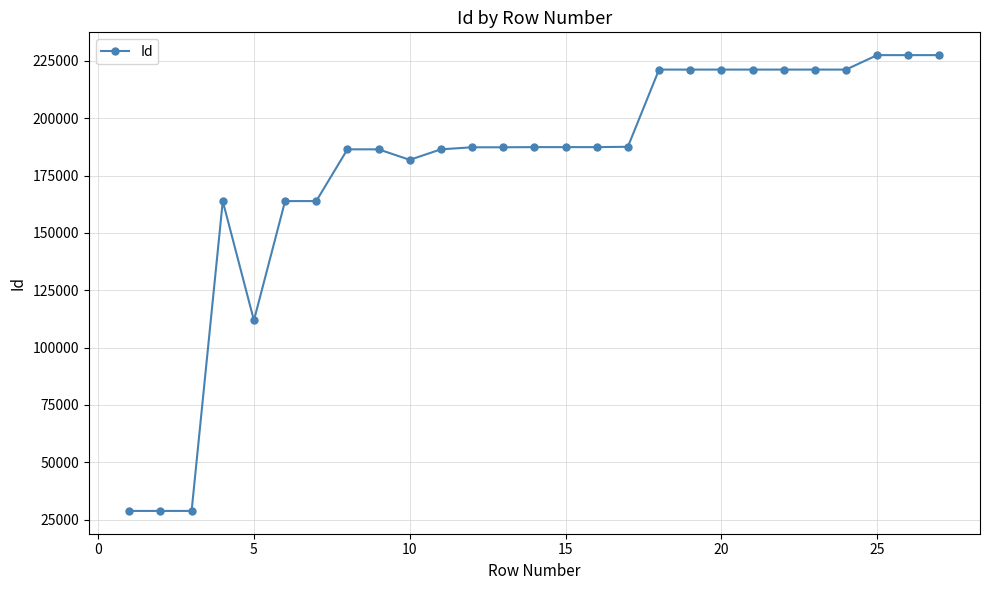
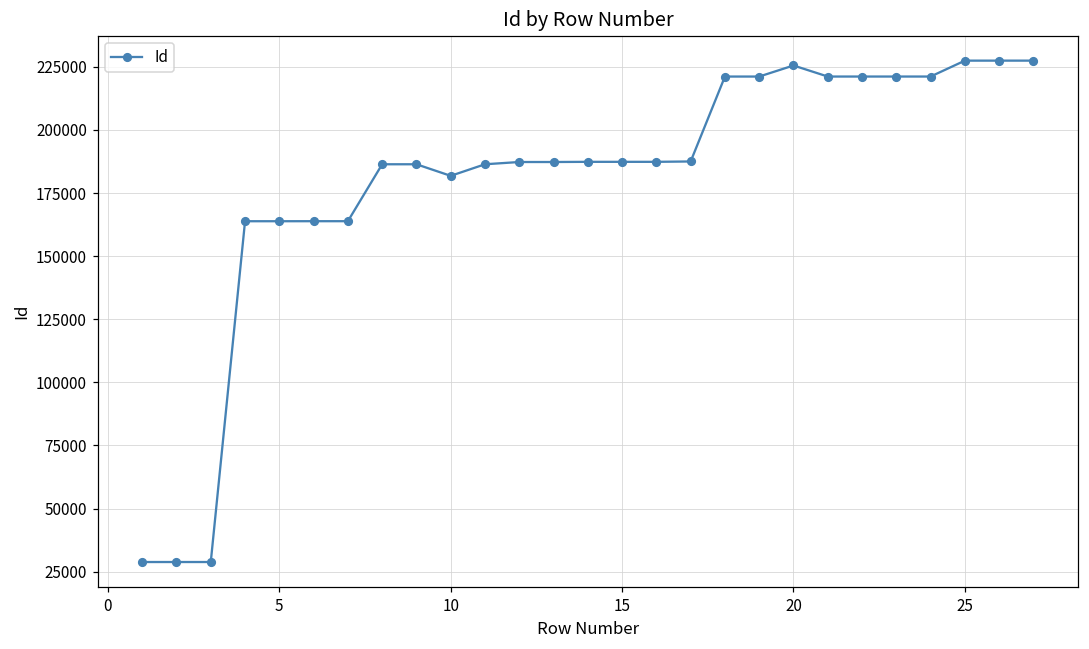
5: 112000 -> 164000
20: 221000 -> 226000
